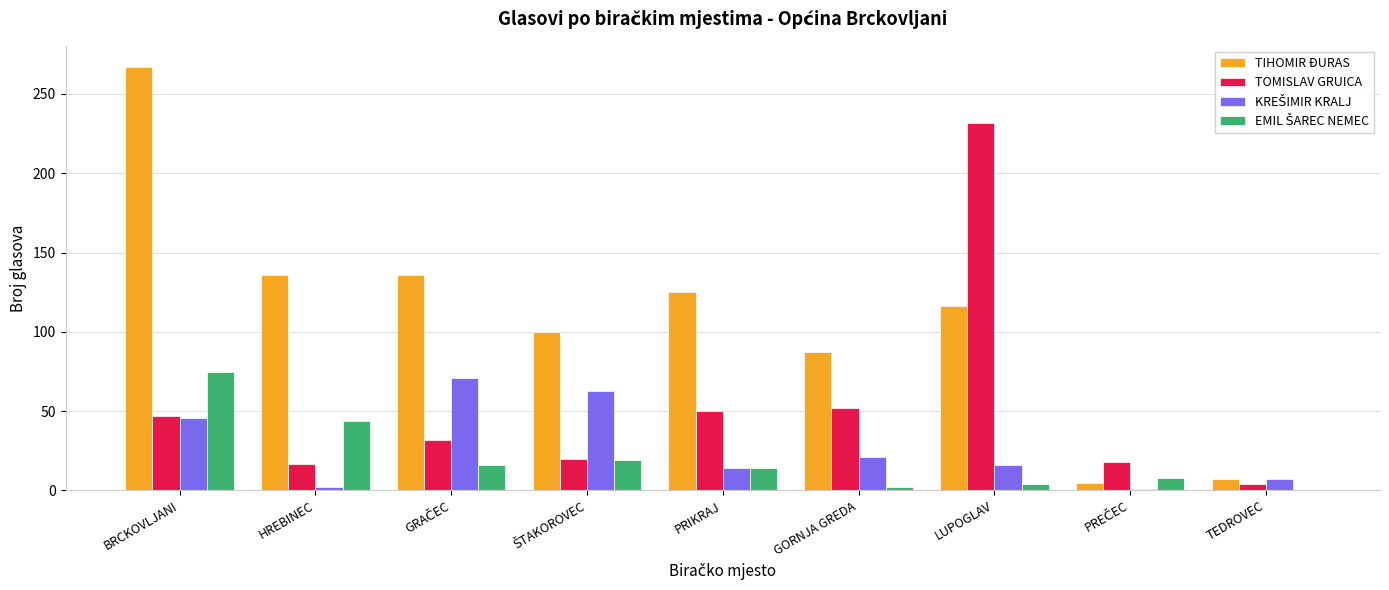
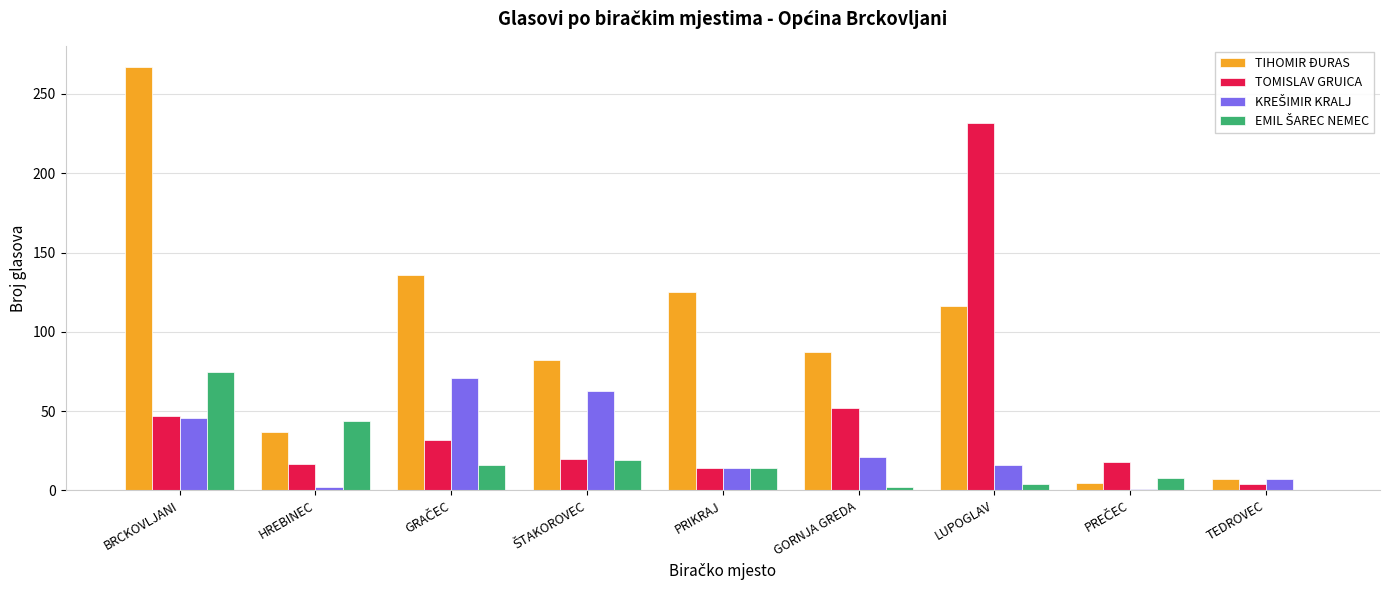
TIHOMIR ĐURAS, HREBINEC: 136 -> 37
TIHOMIR ĐURAS, ŠTAKOROVEC: 100 -> 82
TOMISLAV GRUICA, PRIKRAJ: 50 -> 14
